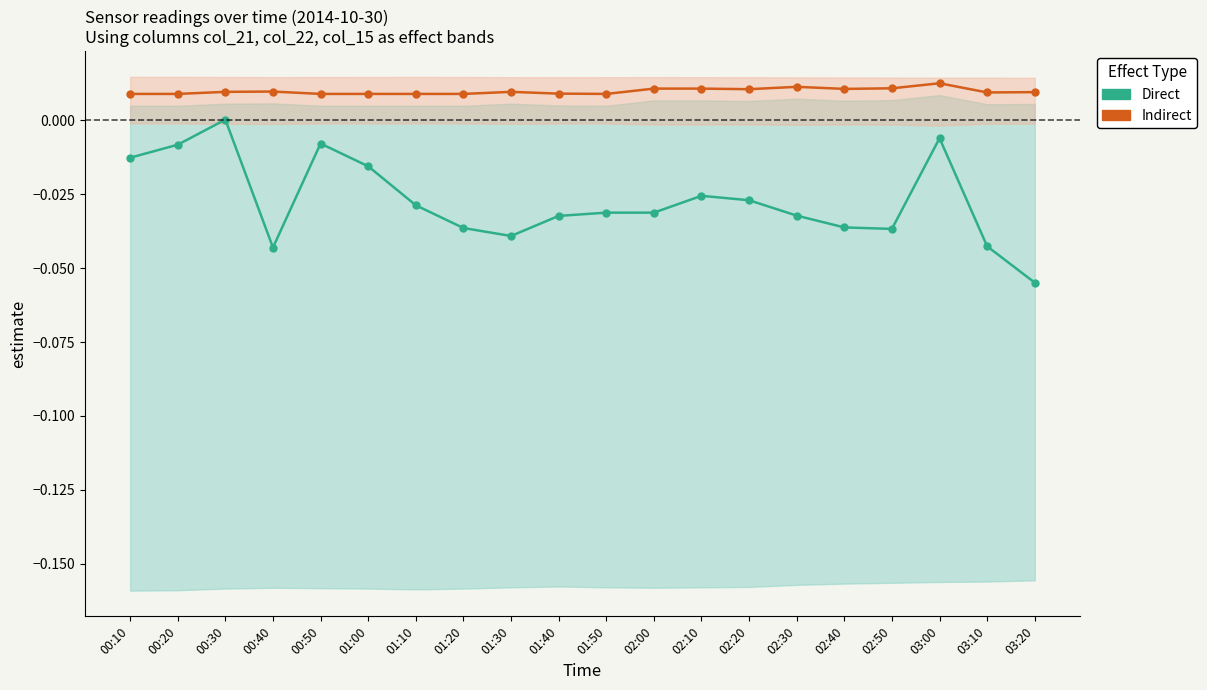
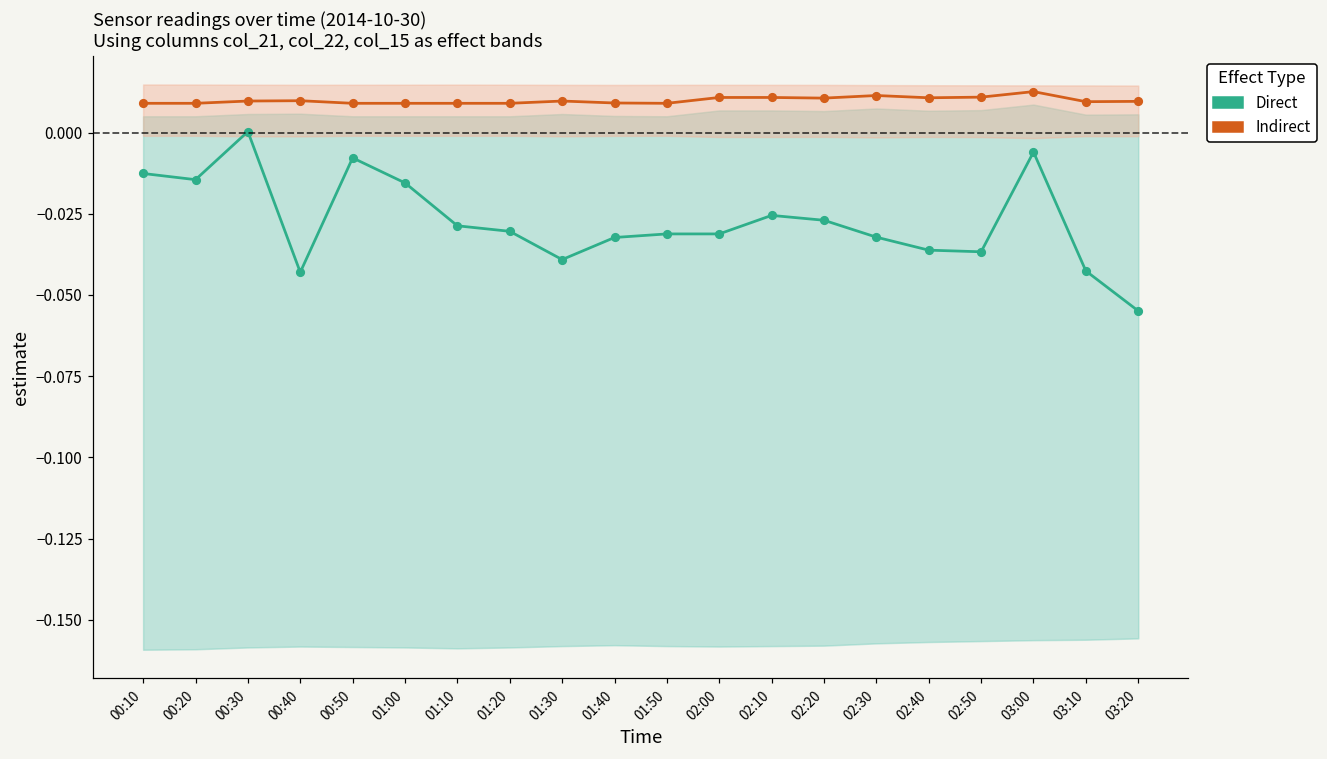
Direct, 00:20: -0.008 -> -0.014
Direct, 01:20: -0.036 -> -0.030
